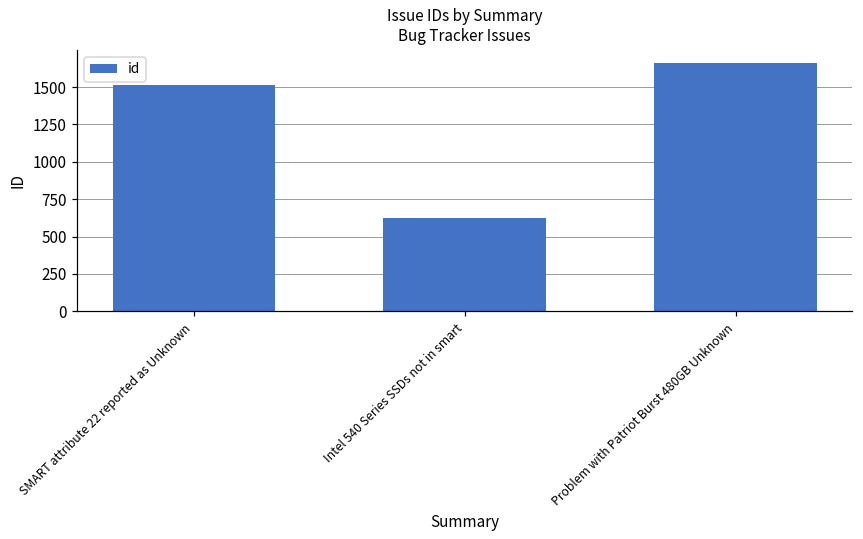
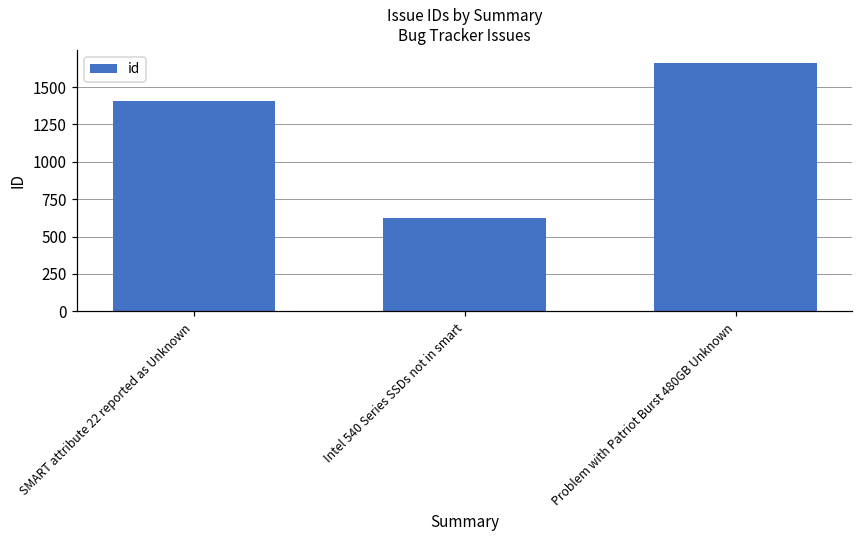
SMART attribute 22 reported as Unknown: 1510 -> 1410
